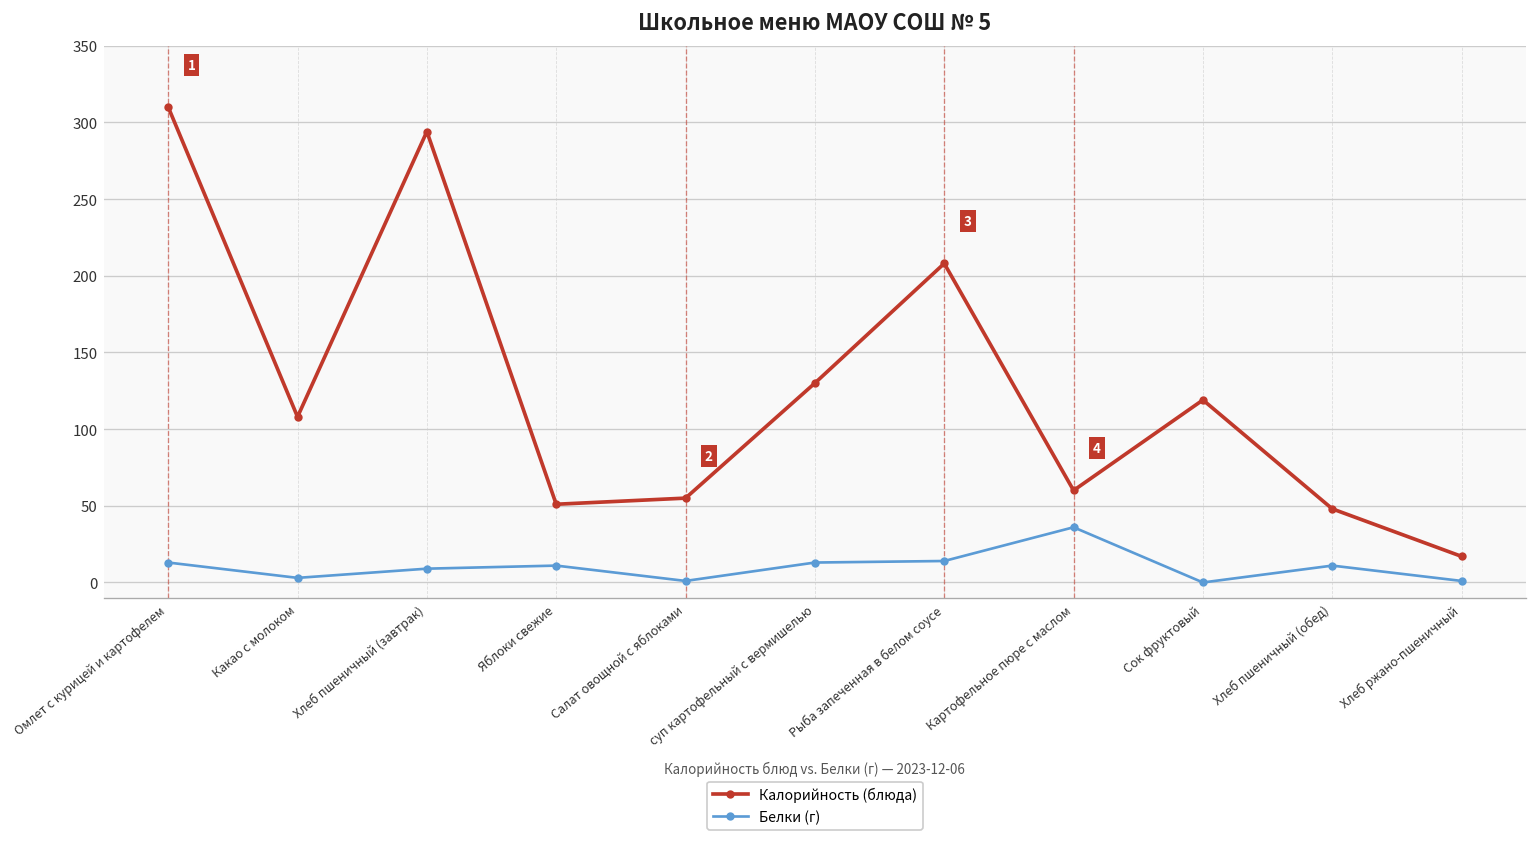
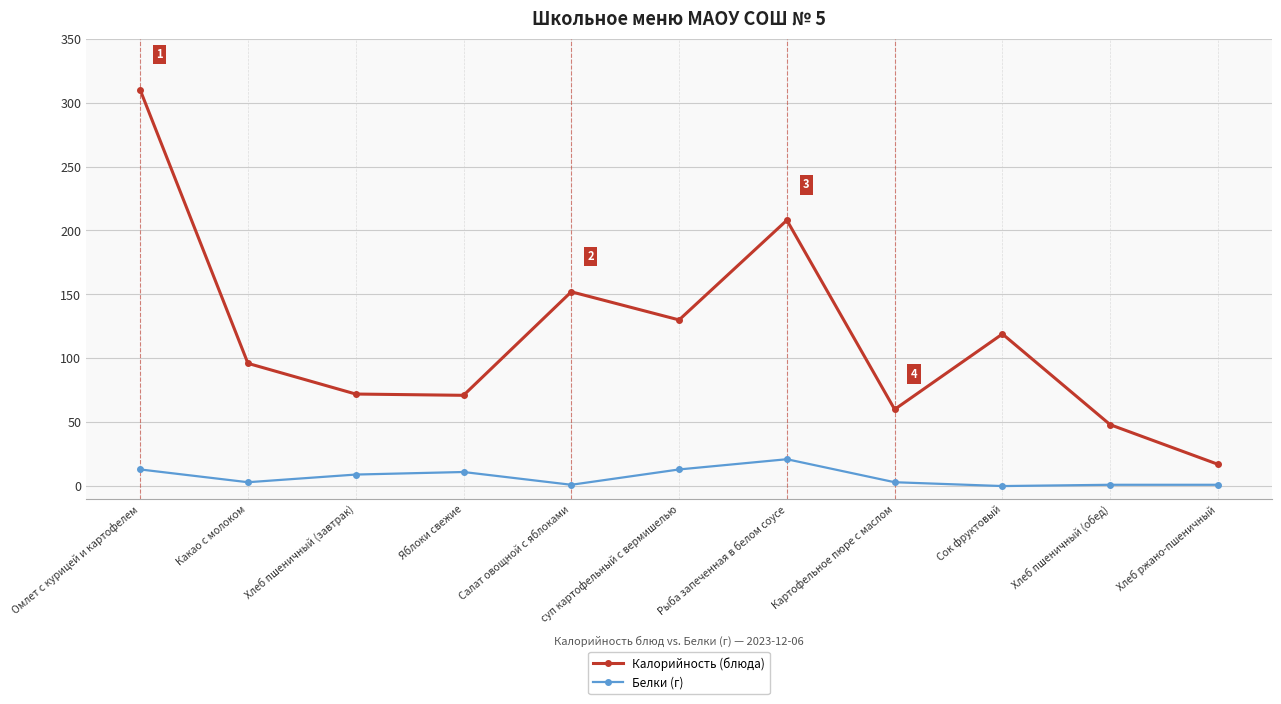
Калорийность (блюда), Какао с молоком: 108 -> 96
Калорийность (блюда), Хлеб пшеничный (завтрак): 294 -> 72
Калорийность (блюда), Яблоки свежие: 51 -> 71
Калорийность (блюда), Салат овощной с яблоками: 55 -> 152
Белки (г), Рыба запеченная в белом соусе: 14 -> 21
Белки (г), Картофельное пюре с маслом: 36 -> 3
Белки (г), Хлеб пшеничный (обед): 11 -> 1
